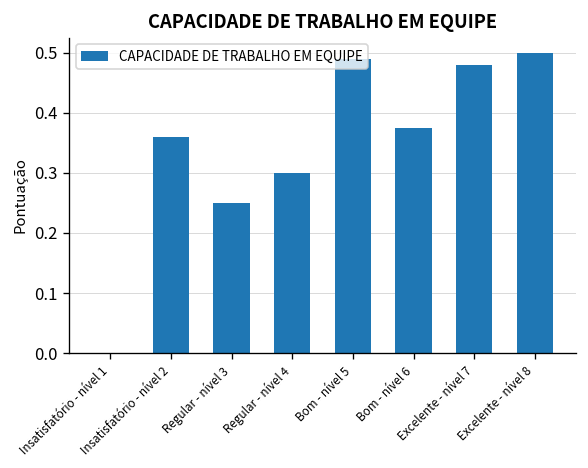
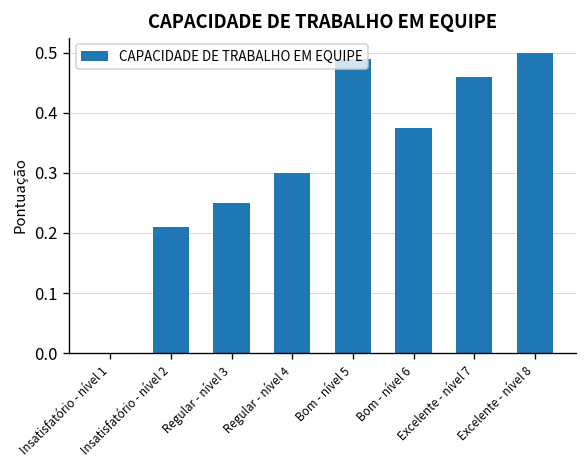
Insatisfatório - nível 2: 0.36 -> 0.21
Excelente - nível 7: 0.48 -> 0.46
